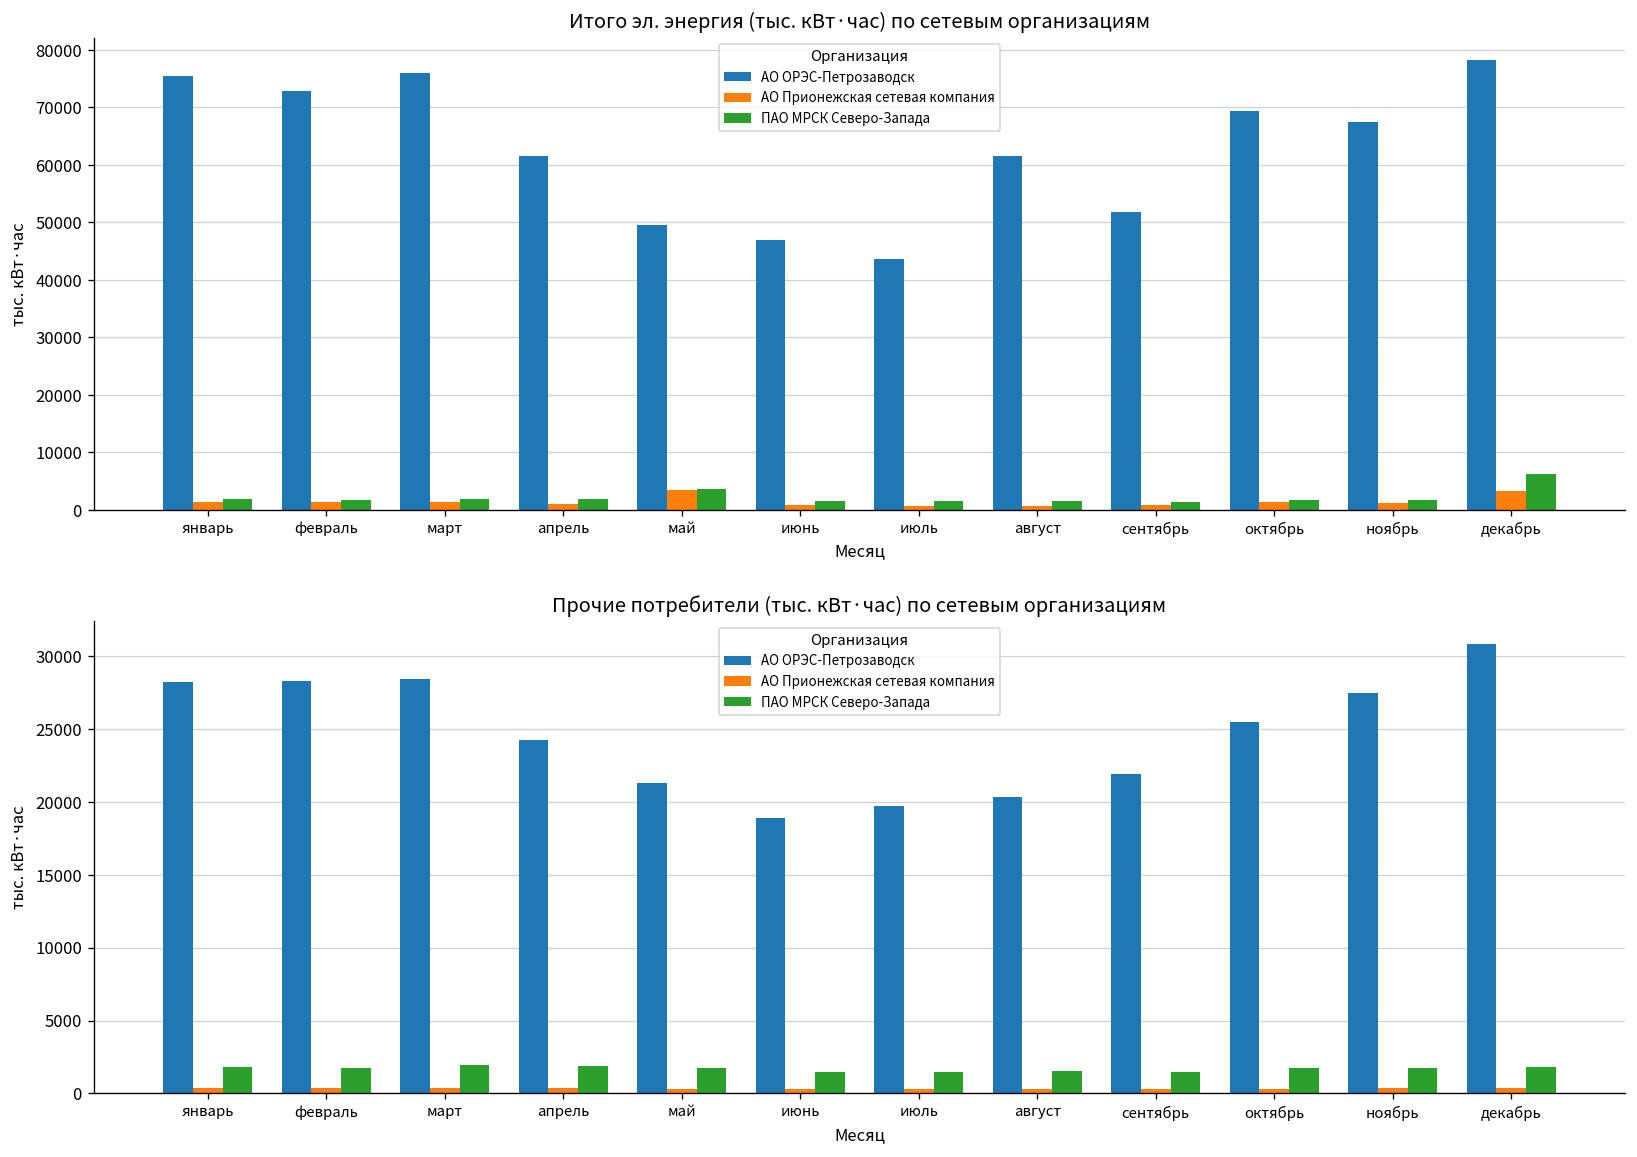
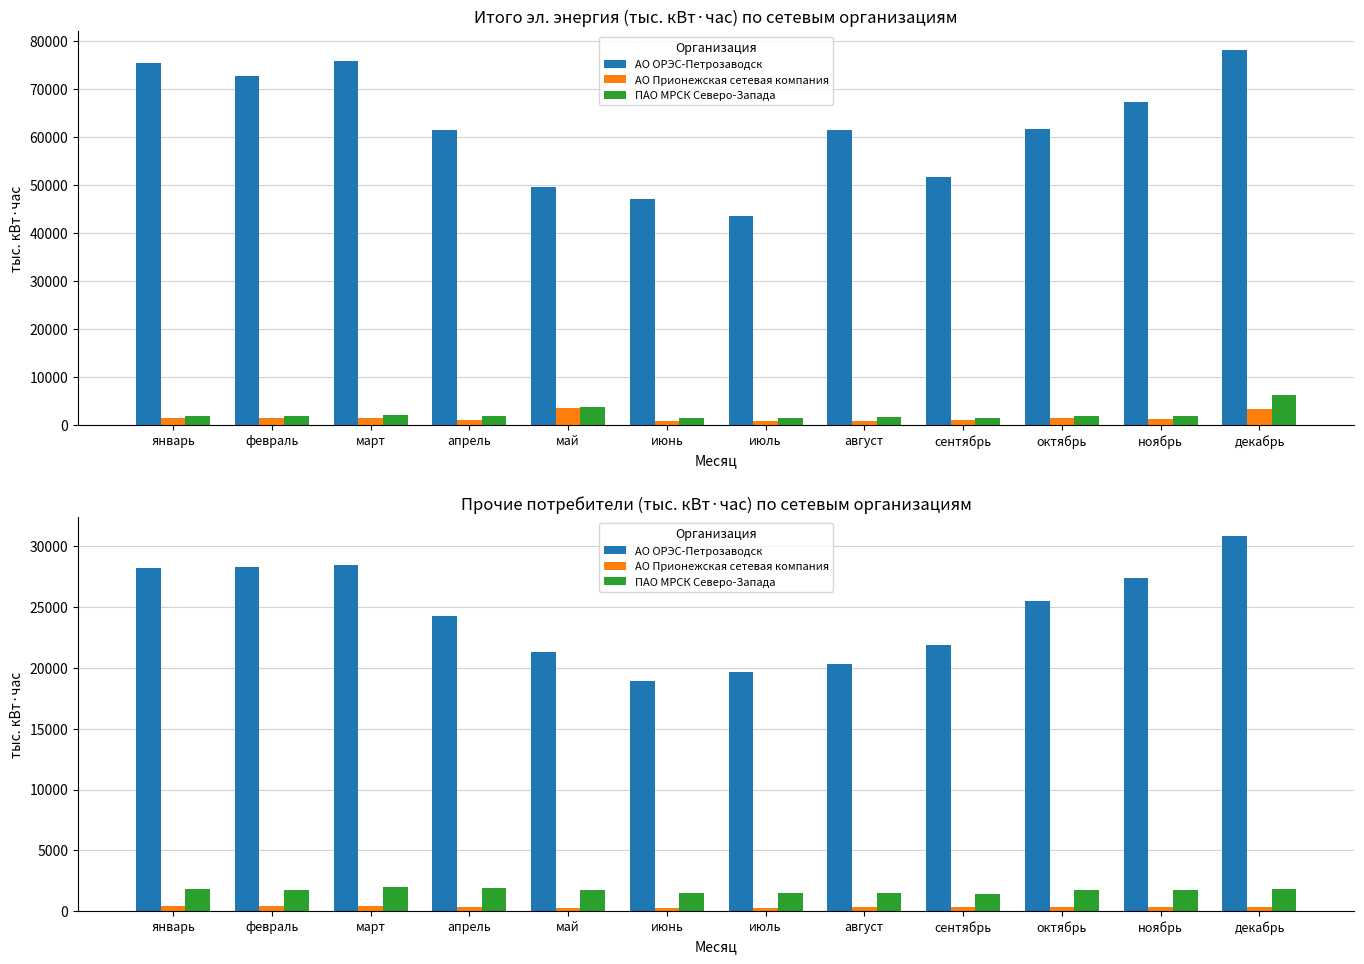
Итого эл. энергия (тыс. кВт·час) по сетевым организациям, АО ОРЭС-Петрозаводск, октябрь: 69000 -> 62000
